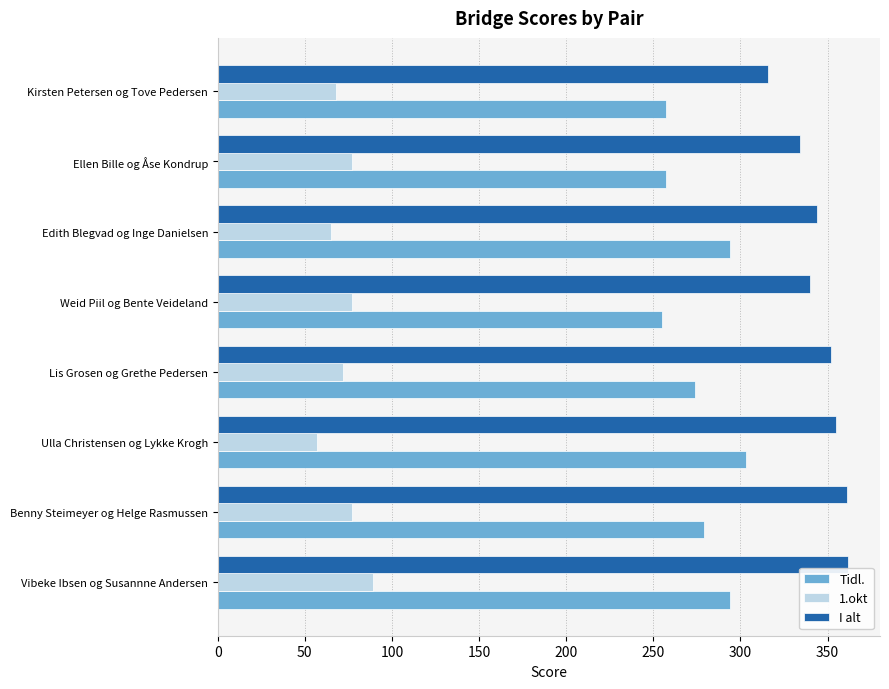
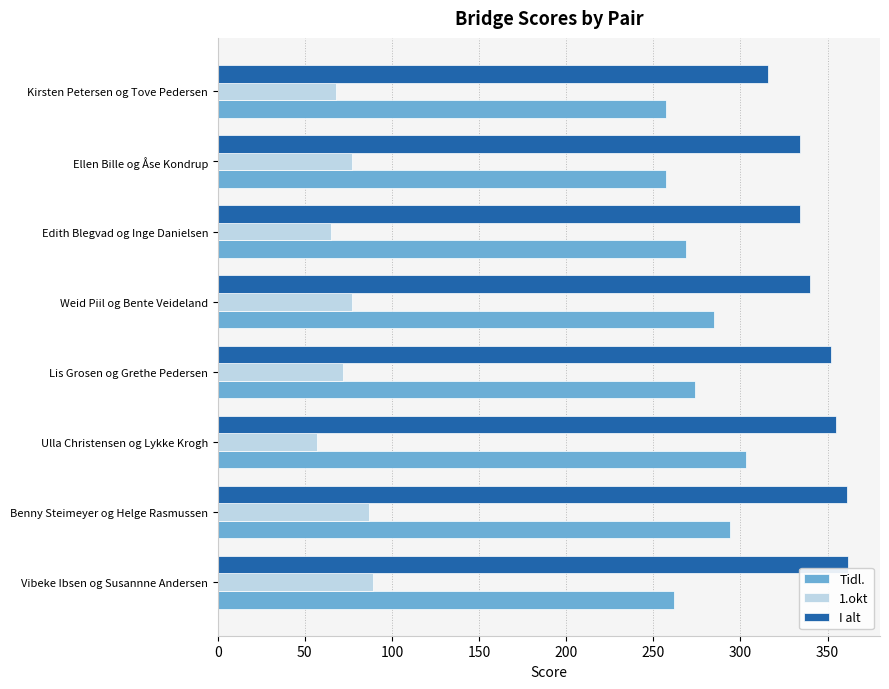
I alt, Edith Blegvad og Inge Danielsen: 344 -> 334
Tidl., Edith Blegvad og Inge Danielsen: 294 -> 269
Tidl., Weid Piil og Bente Veideland: 255 -> 285
1.okt, Benny Steimeyer og Helge Rasmussen: 77 -> 87
Tidl., Benny Steimeyer og Helge Rasmussen: 279 -> 294
Tidl., Vibeke Ibsen og Susannne Andersen: 294 -> 262
